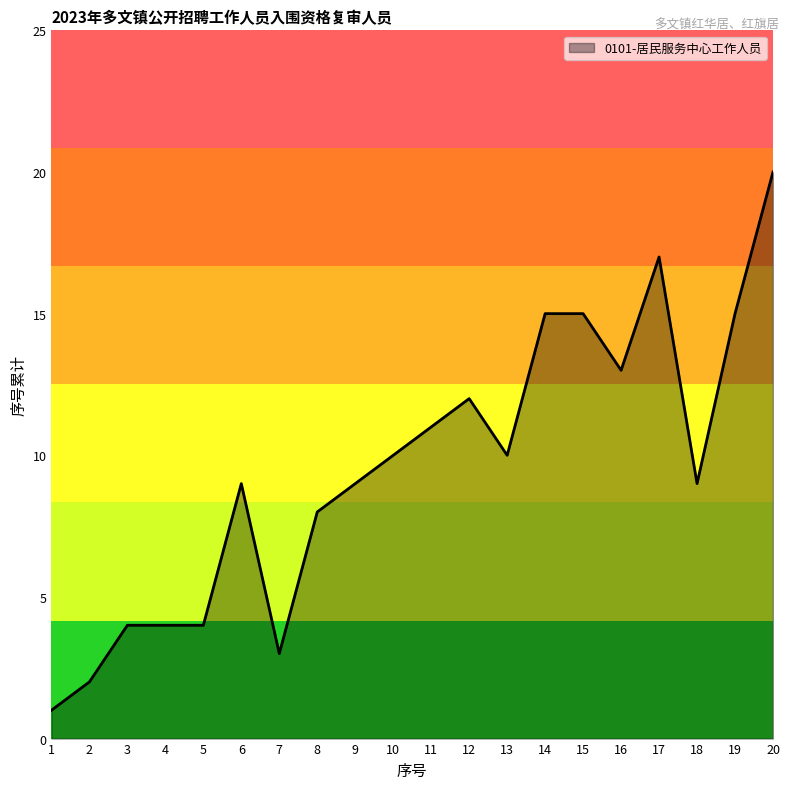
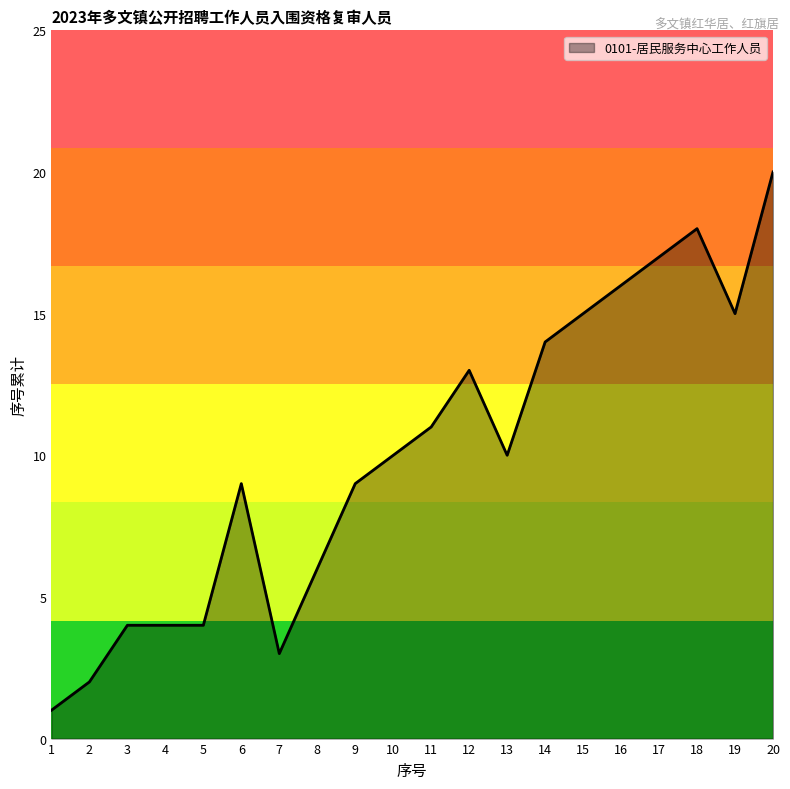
8: 8 -> 6
12: 12 -> 13
14: 15 -> 14
16: 13 -> 16
18: 9 -> 18
